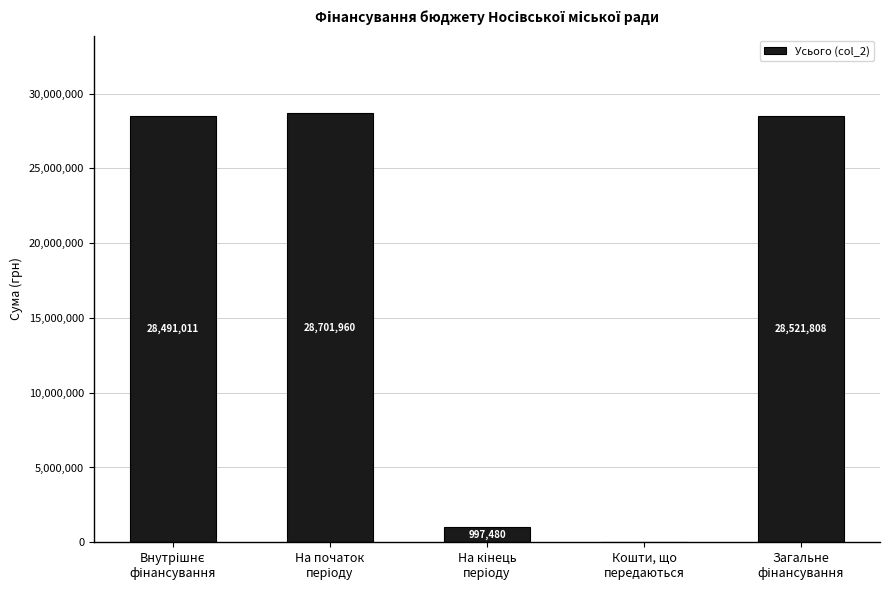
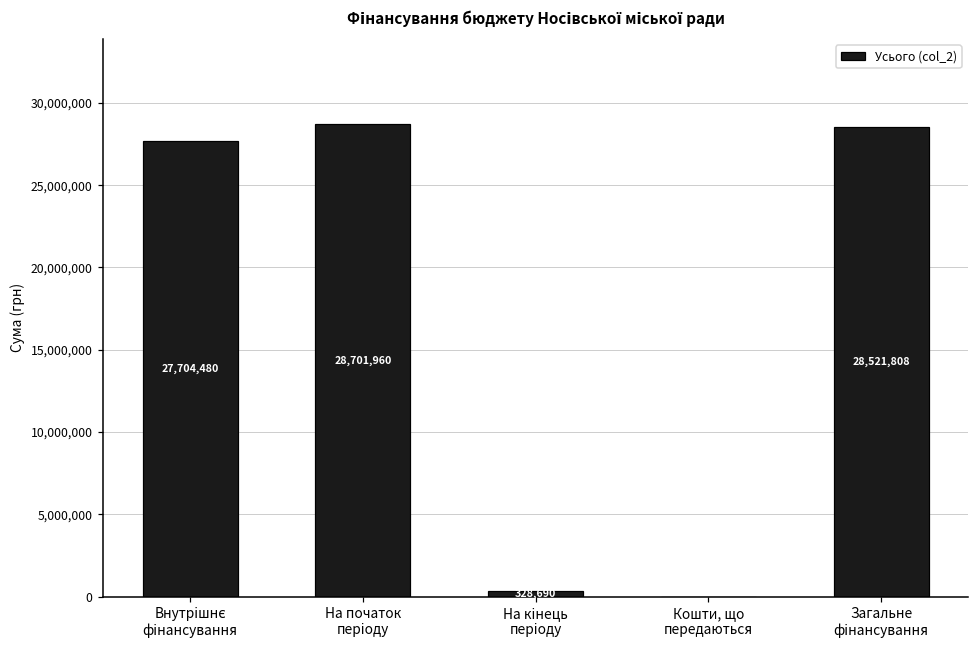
Внутрішнє фінансування: 28,491,011 -> 27,704,480
На кінець періоду: 997,480 -> 328,690
